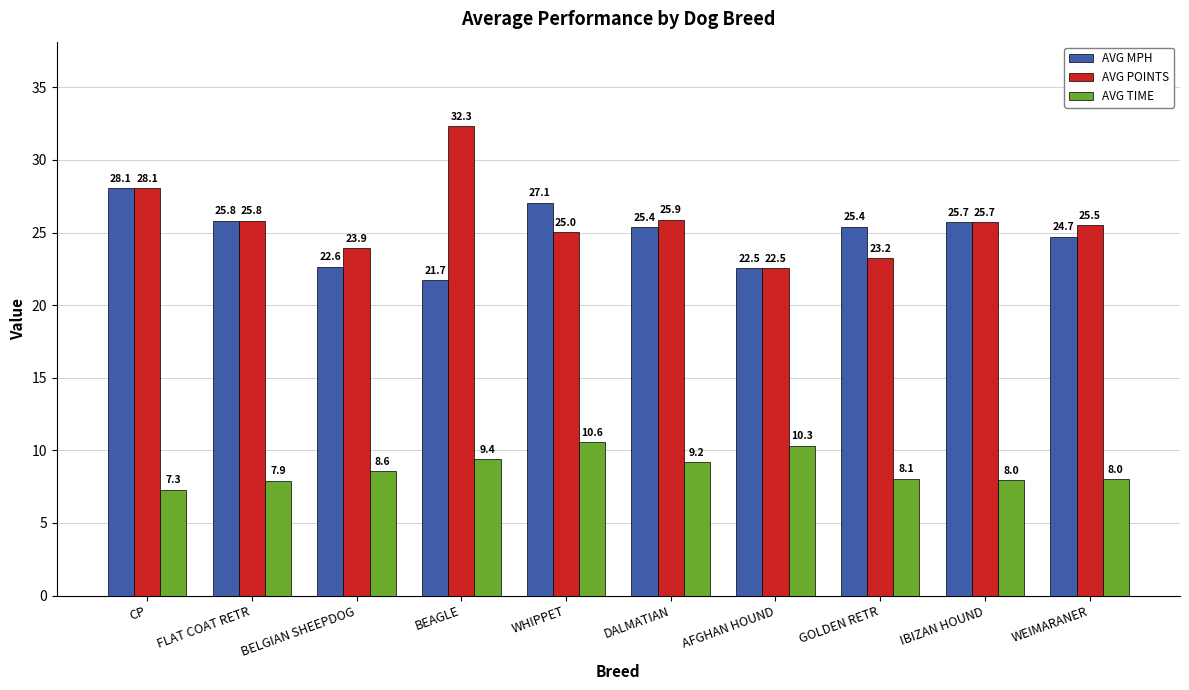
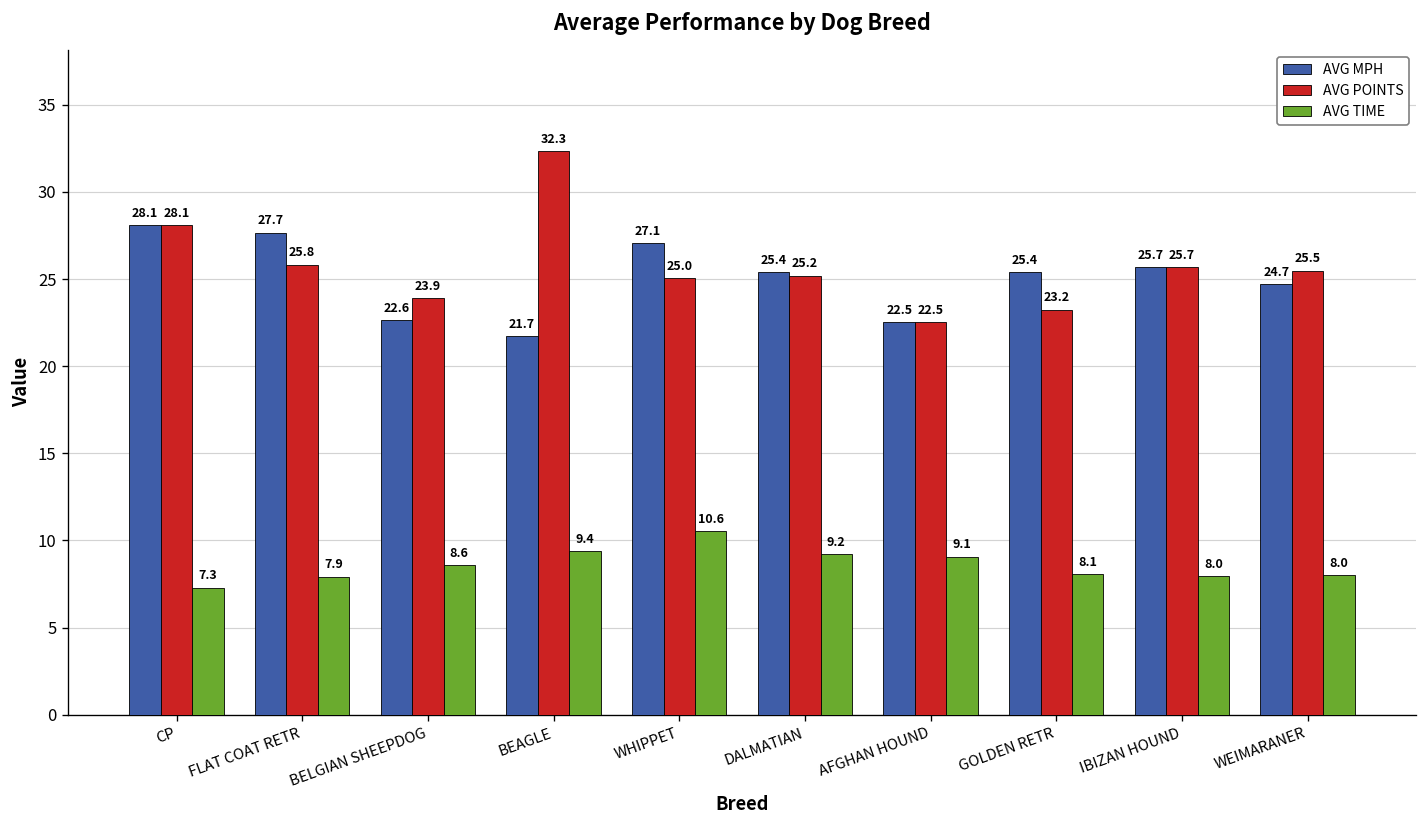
AVG MPH, FLAT COAT RETR: 25.8 -> 27.7
AVG POINTS, DALMATIAN: 25.9 -> 25.2
AVG TIME, AFGHAN HOUND: 10.3 -> 9.1
